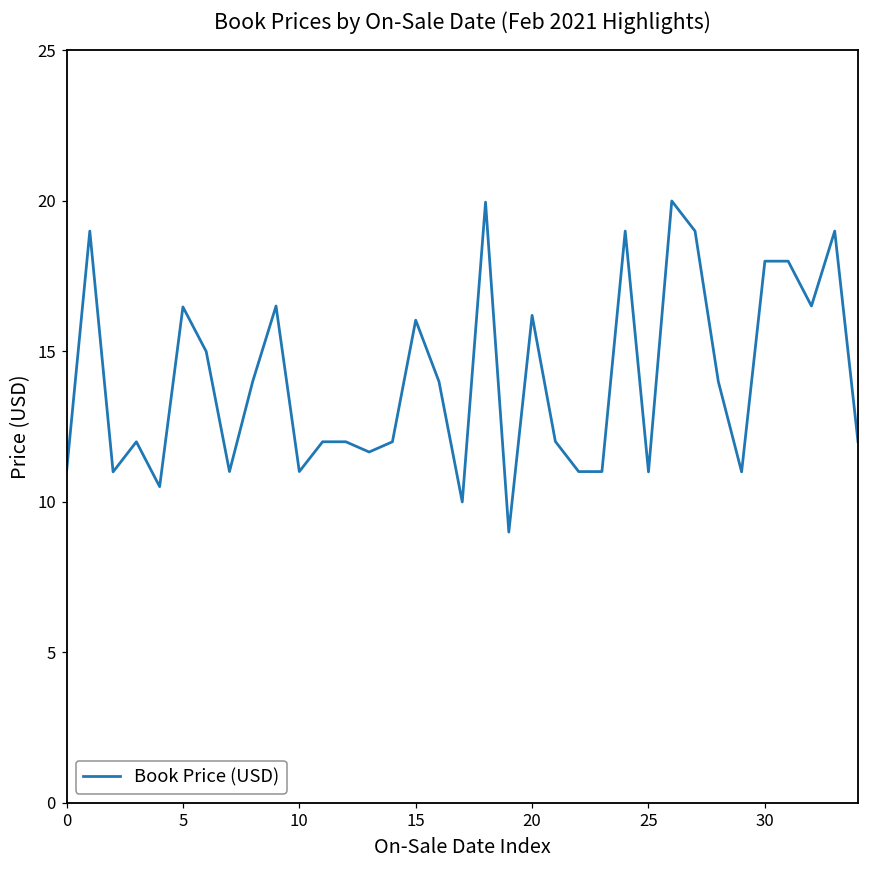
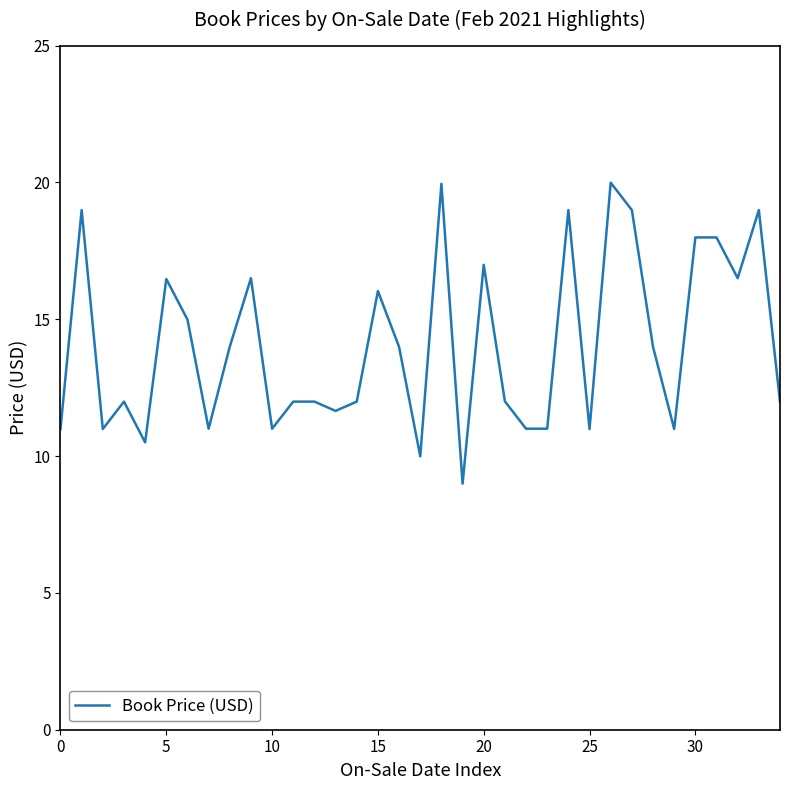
20: 16.2 -> 17.0
